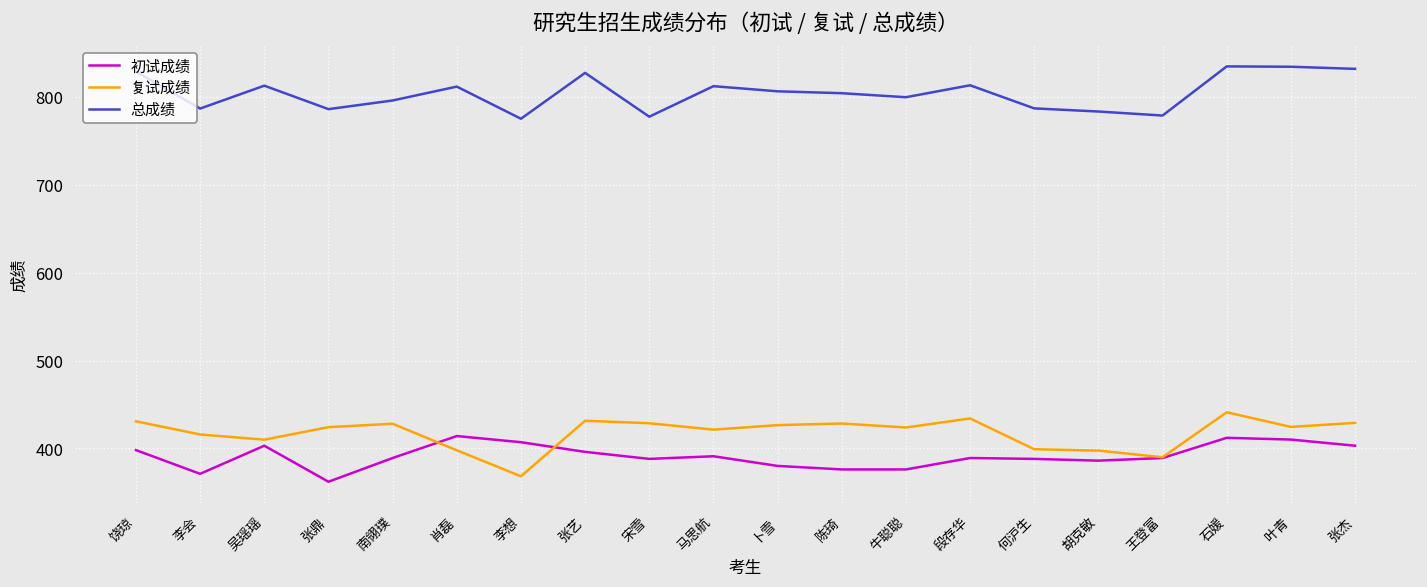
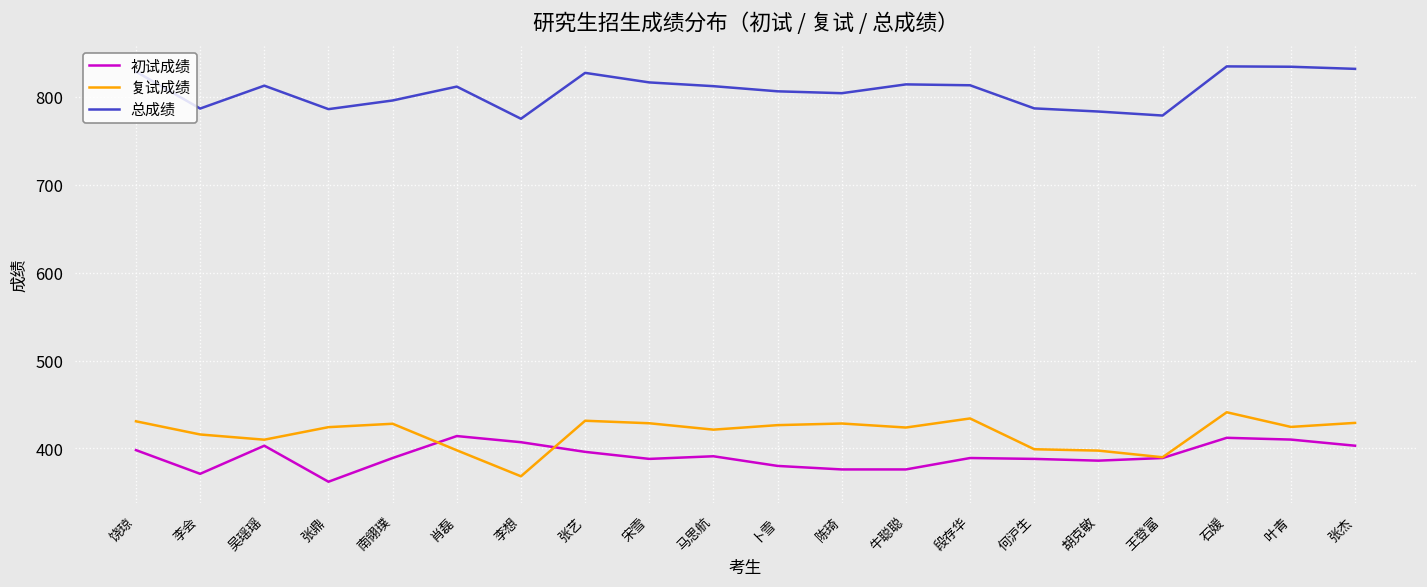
总成绩, 宋雪: 780 -> 820
总成绩, 牛聪聪: 800 -> 810
